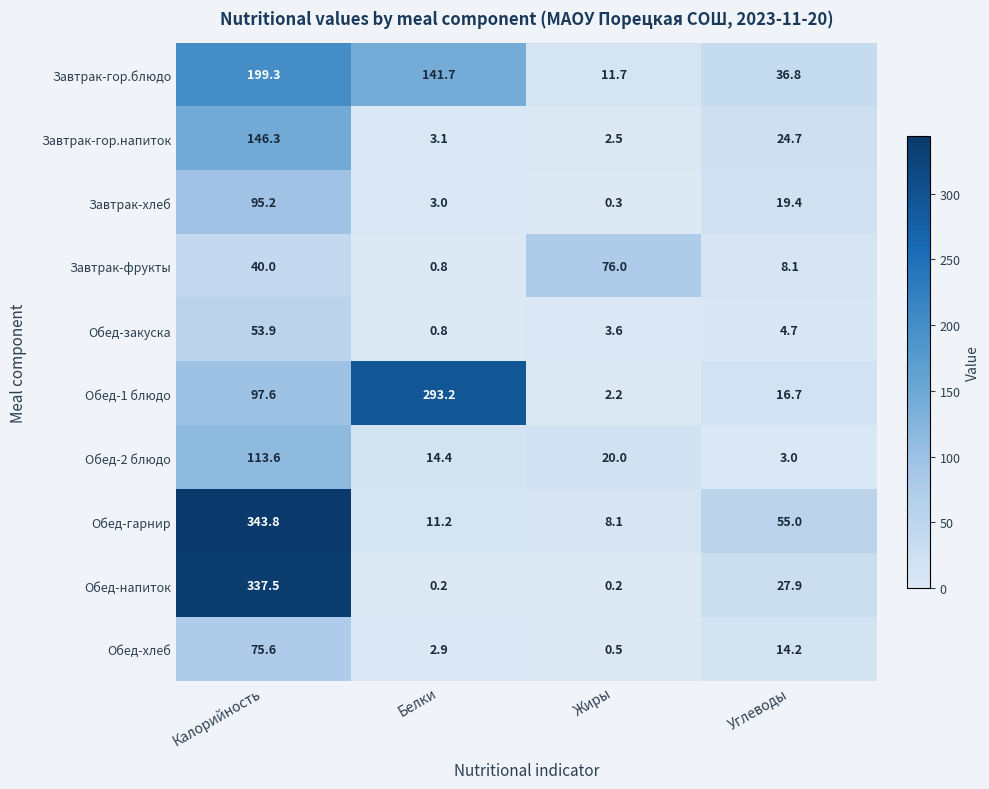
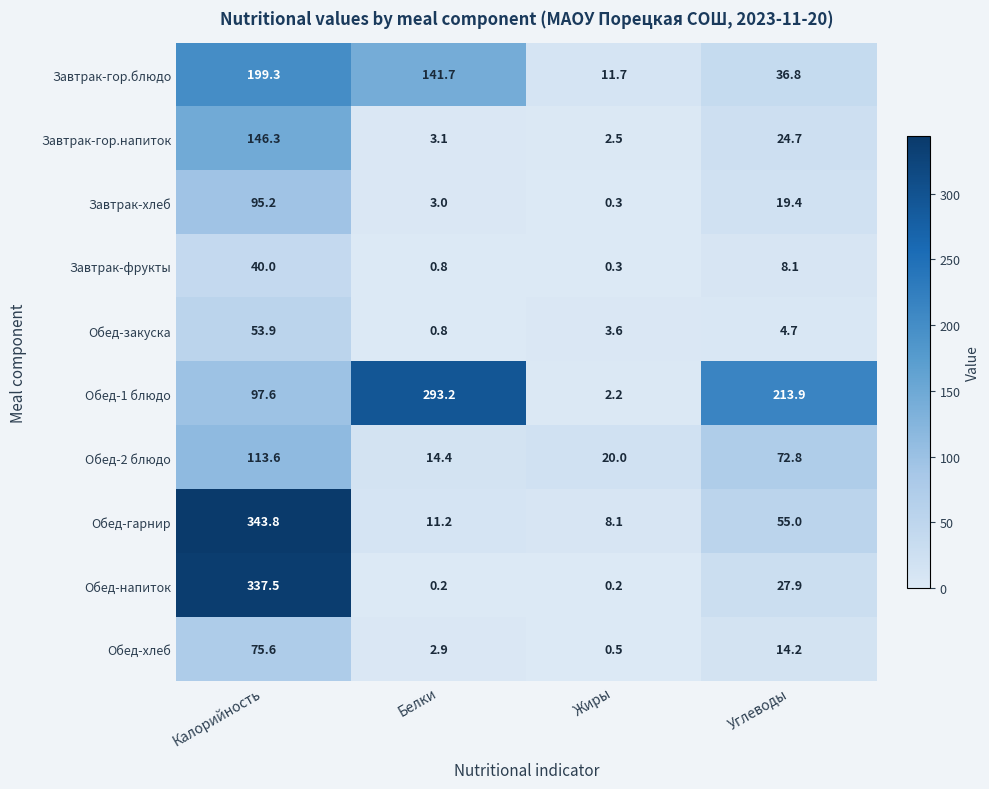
Завтрак-фрукты, Жиры: 76.0 -> 0.3
Обед-1 блюдо, Углеводы: 16.7 -> 213.9
Обед-2 блюдо, Углеводы: 3.0 -> 72.8
